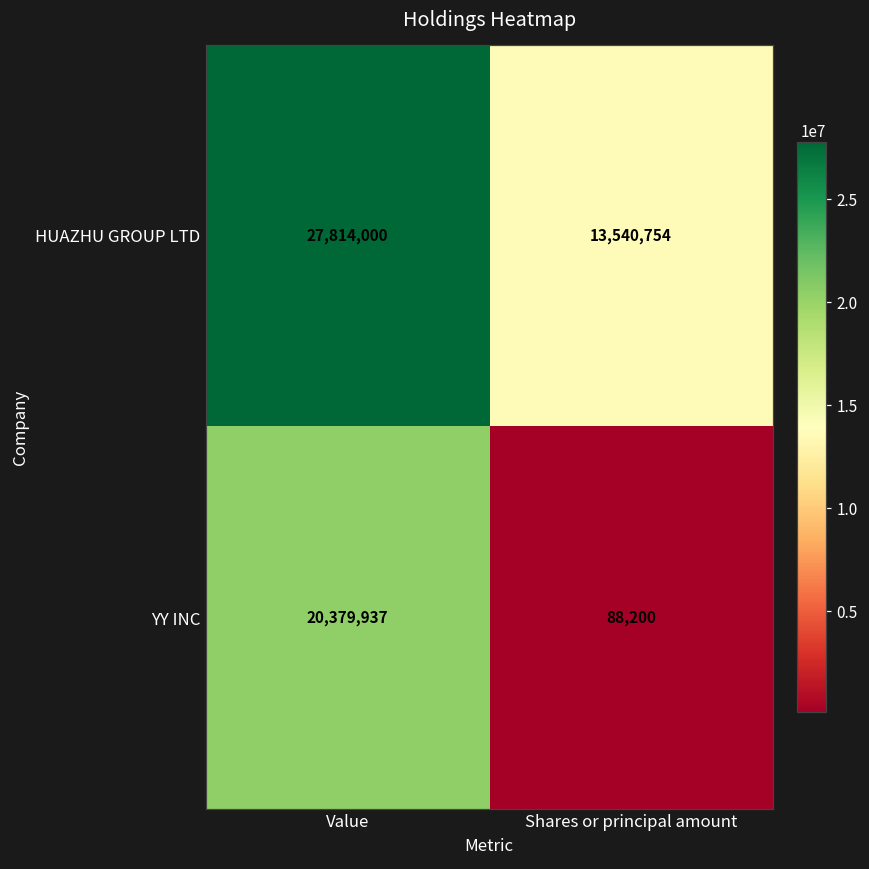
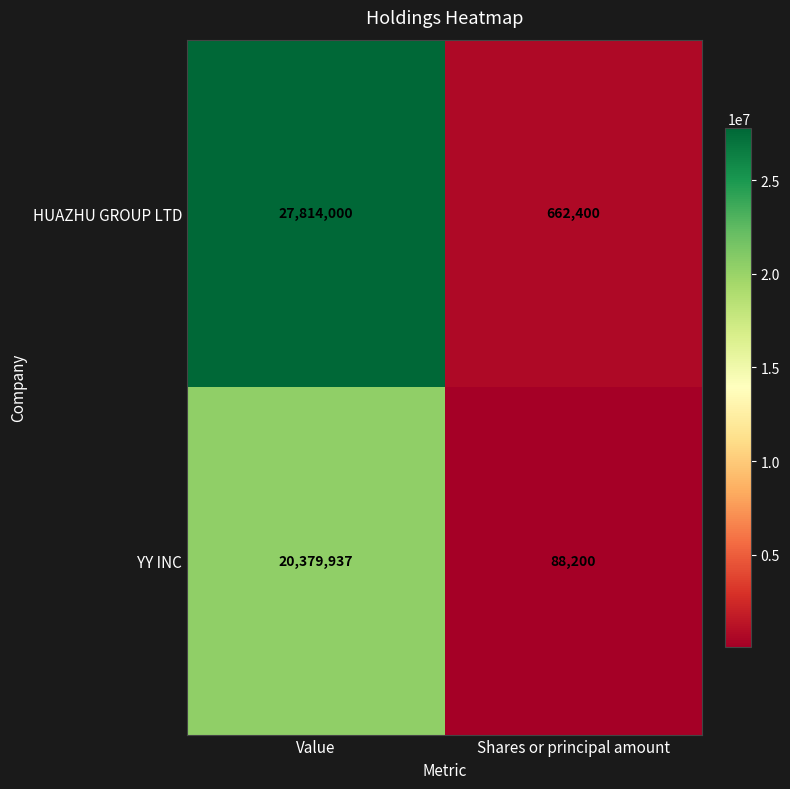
HUAZHU GROUP LTD, Shares or principal amount: 13,540,754 -> 662,400
